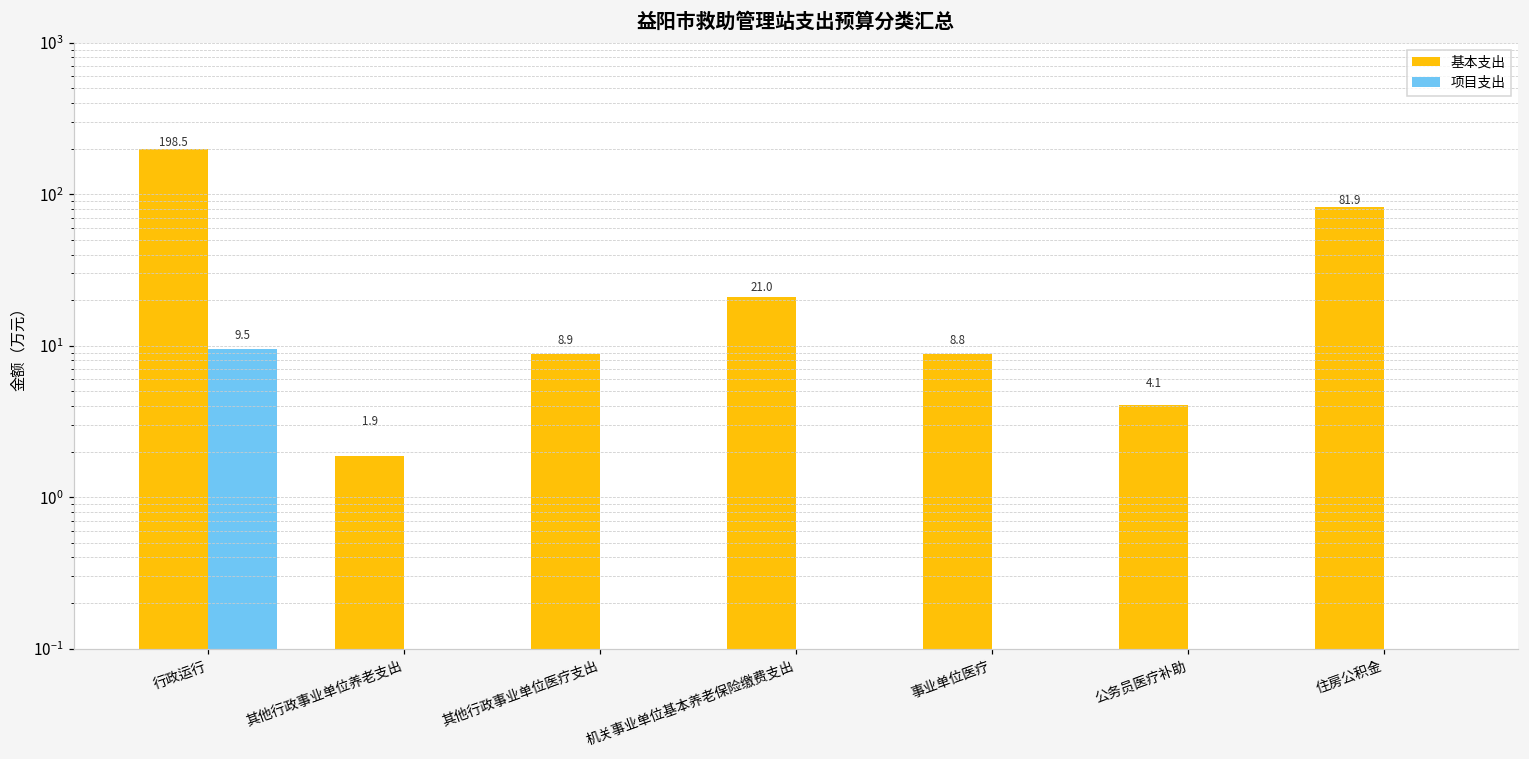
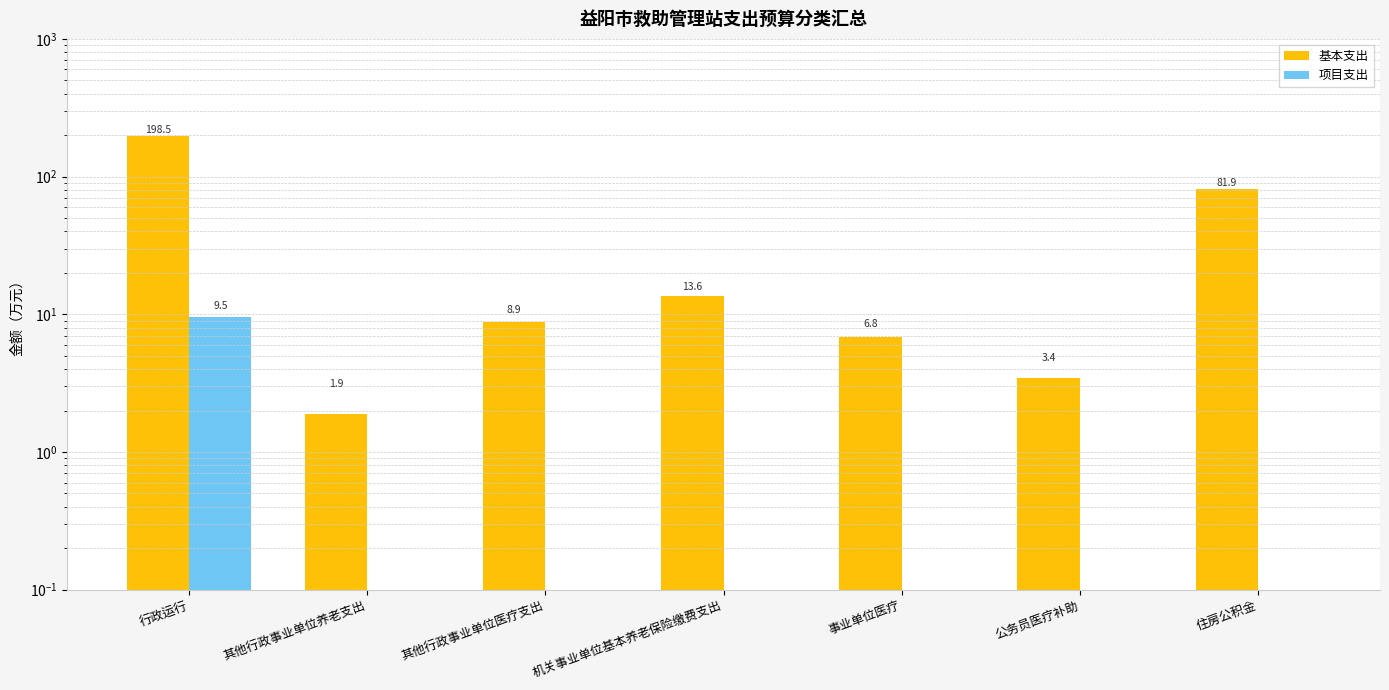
基本支出, 机关事业单位基本养老保险缴费支出: 21.0 -> 13.6
基本支出, 事业单位医疗: 8.8 -> 6.8
基本支出, 公务员医疗补助: 4.1 -> 3.4
